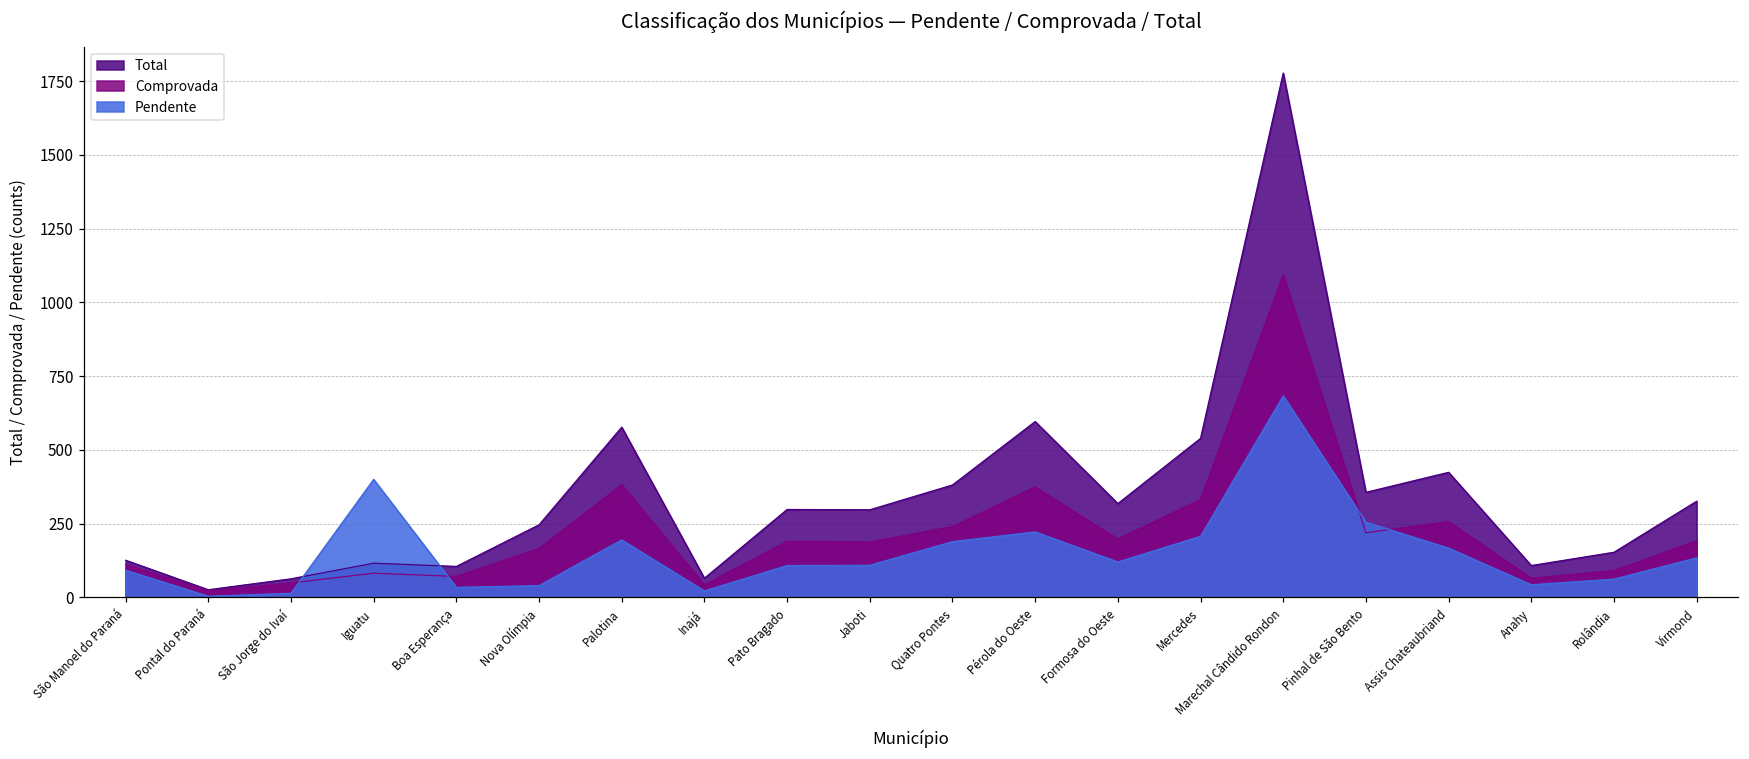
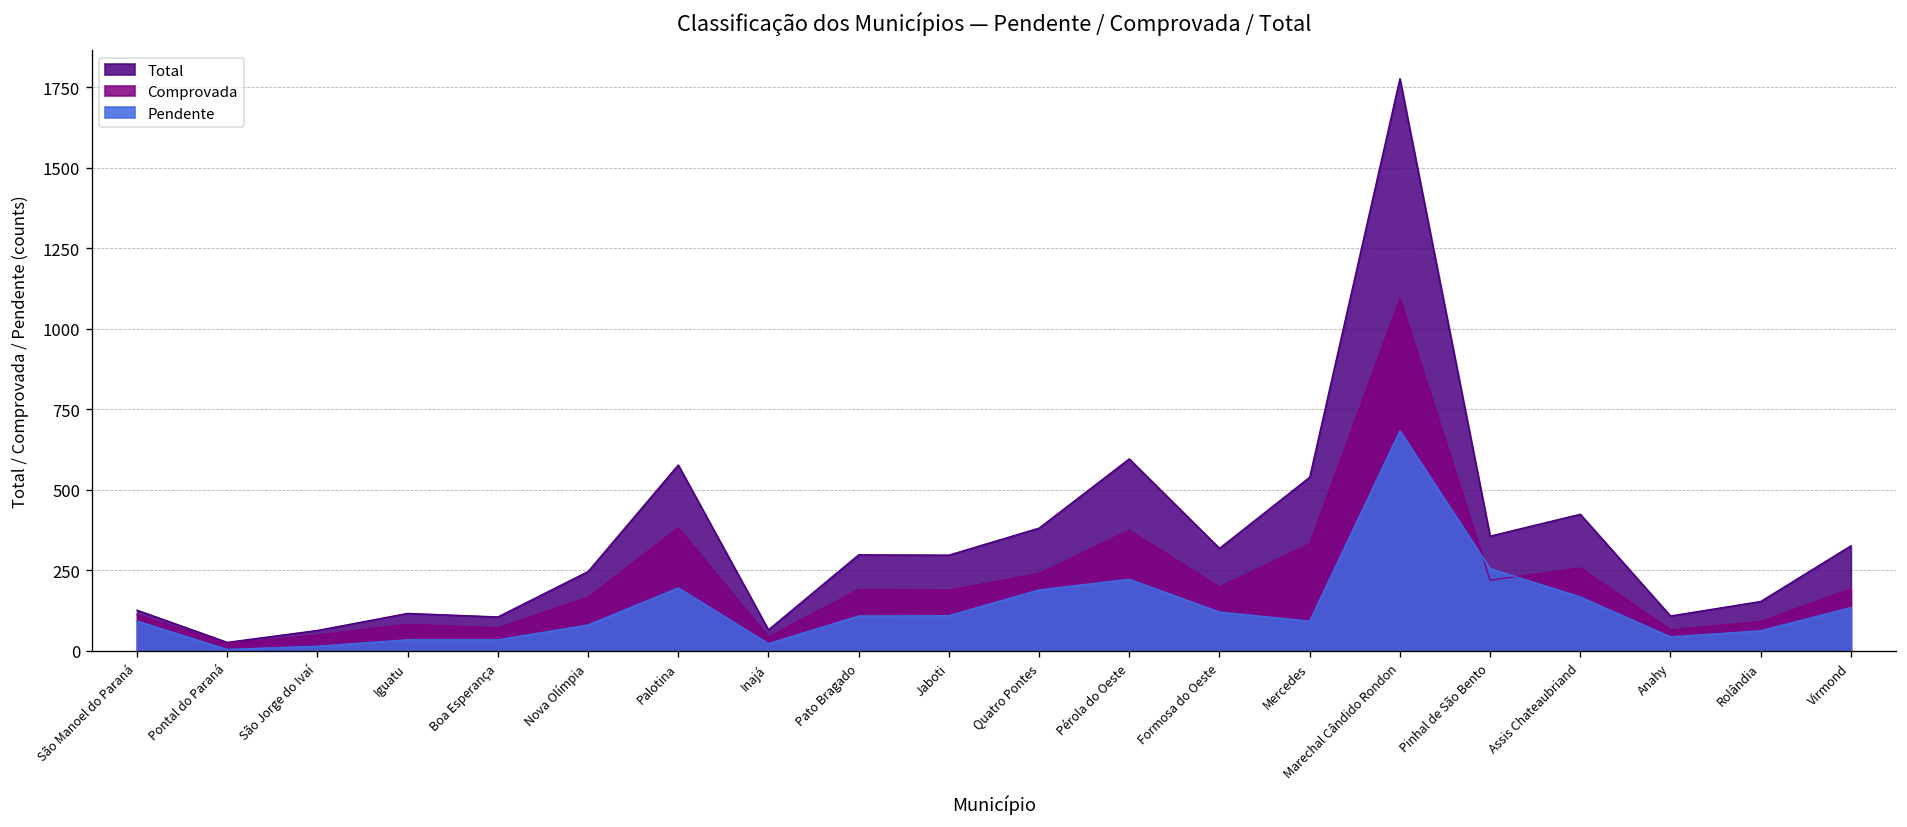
Pendente, Iguatu: 400 -> 30
Pendente, Nova Olímpia: 40 -> 80
Pendente, Mercedes: 210 -> 90
